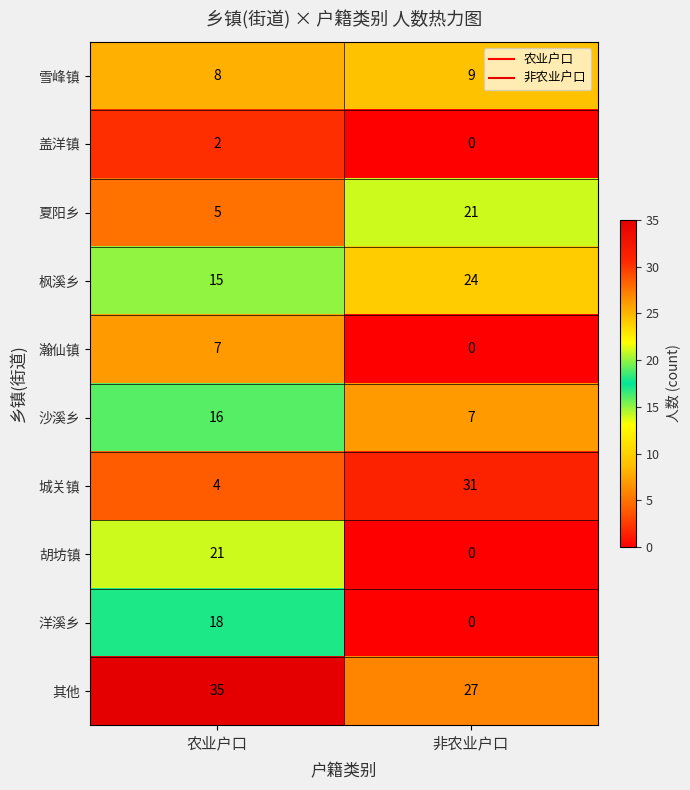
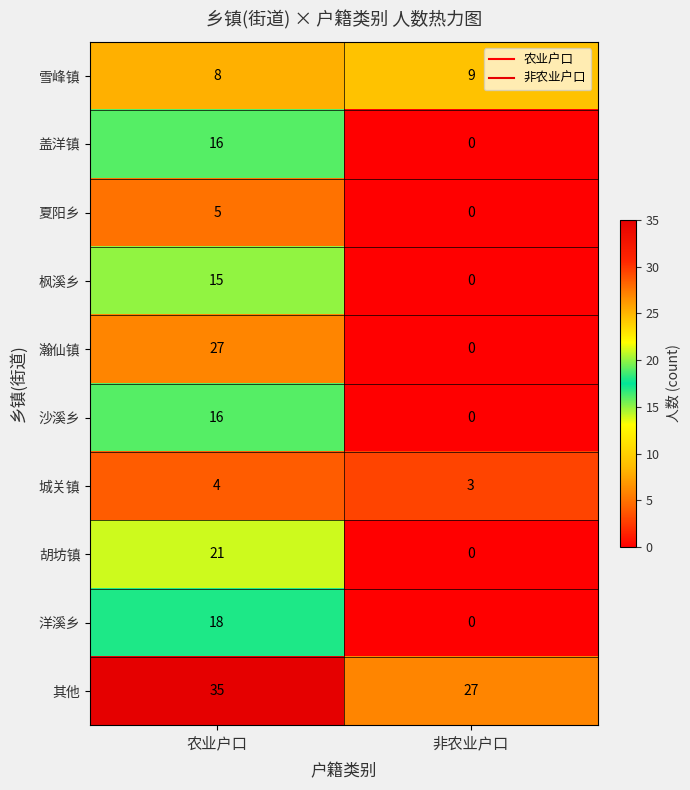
盖洋镇, 农业户口: 2 -> 16
夏阳乡, 非农业户口: 21 -> 0
枫溪乡, 非农业户口: 24 -> 0
瀚仙镇, 农业户口: 7 -> 27
沙溪乡, 非农业户口: 7 -> 0
城关镇, 非农业户口: 31 -> 3
